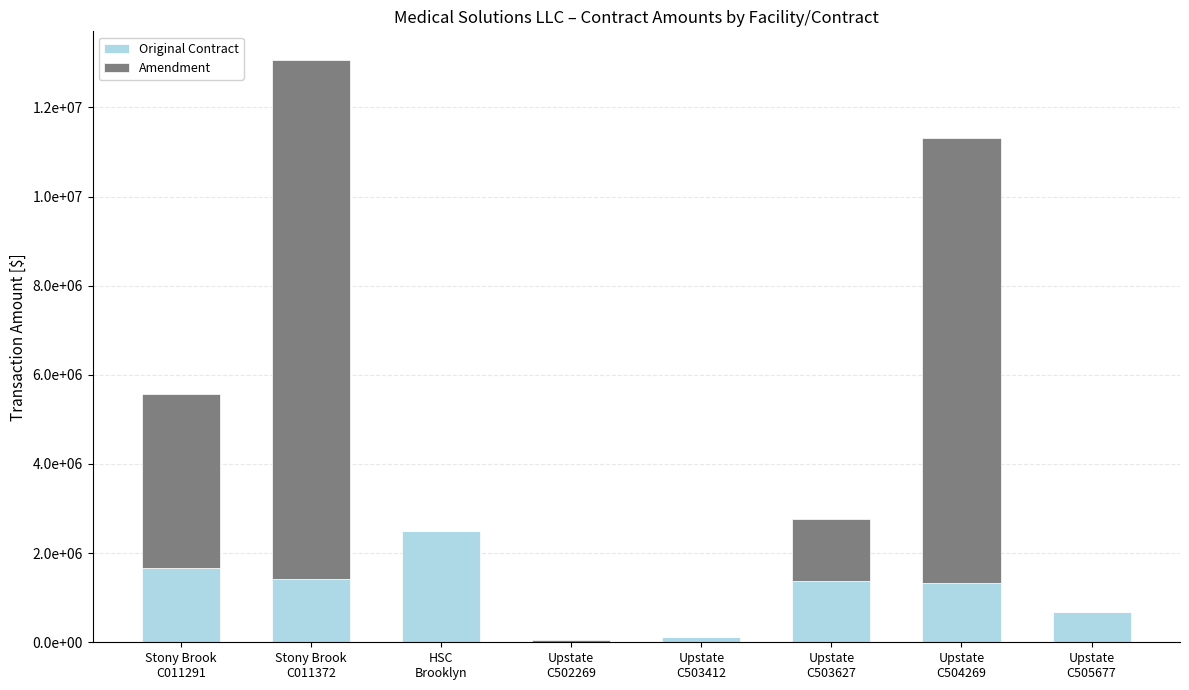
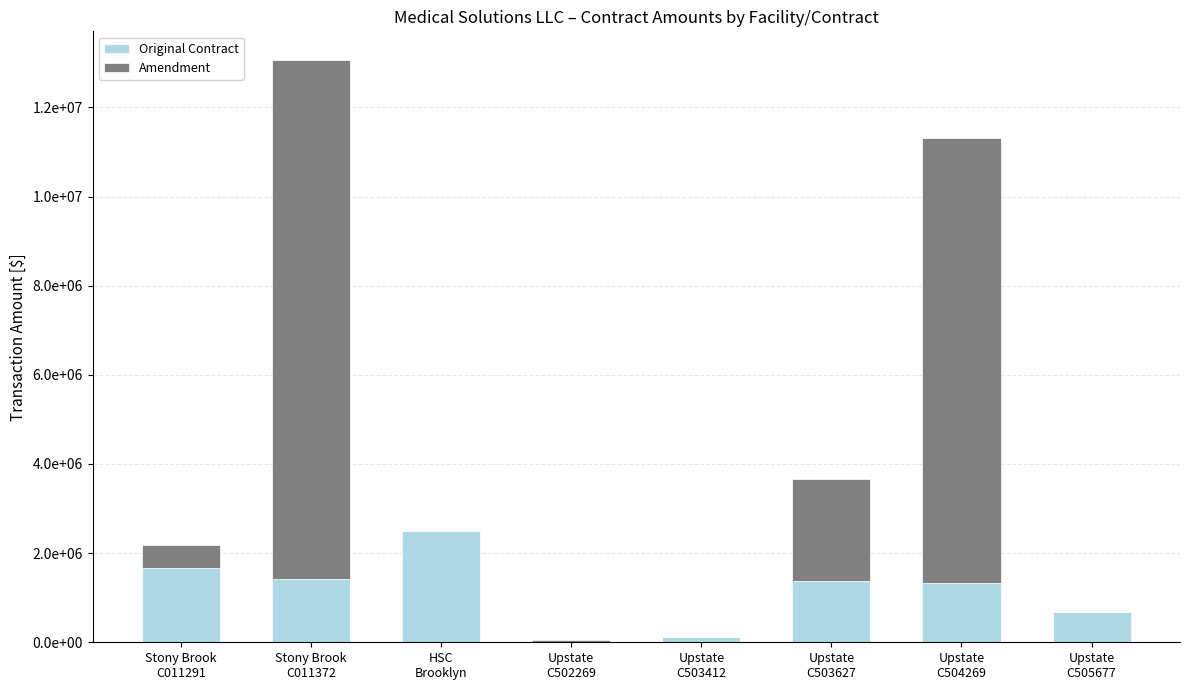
Amendment, Stony Brook C011291: 3900000 -> 500000
Amendment, Upstate C503627: 1400000 -> 2300000
